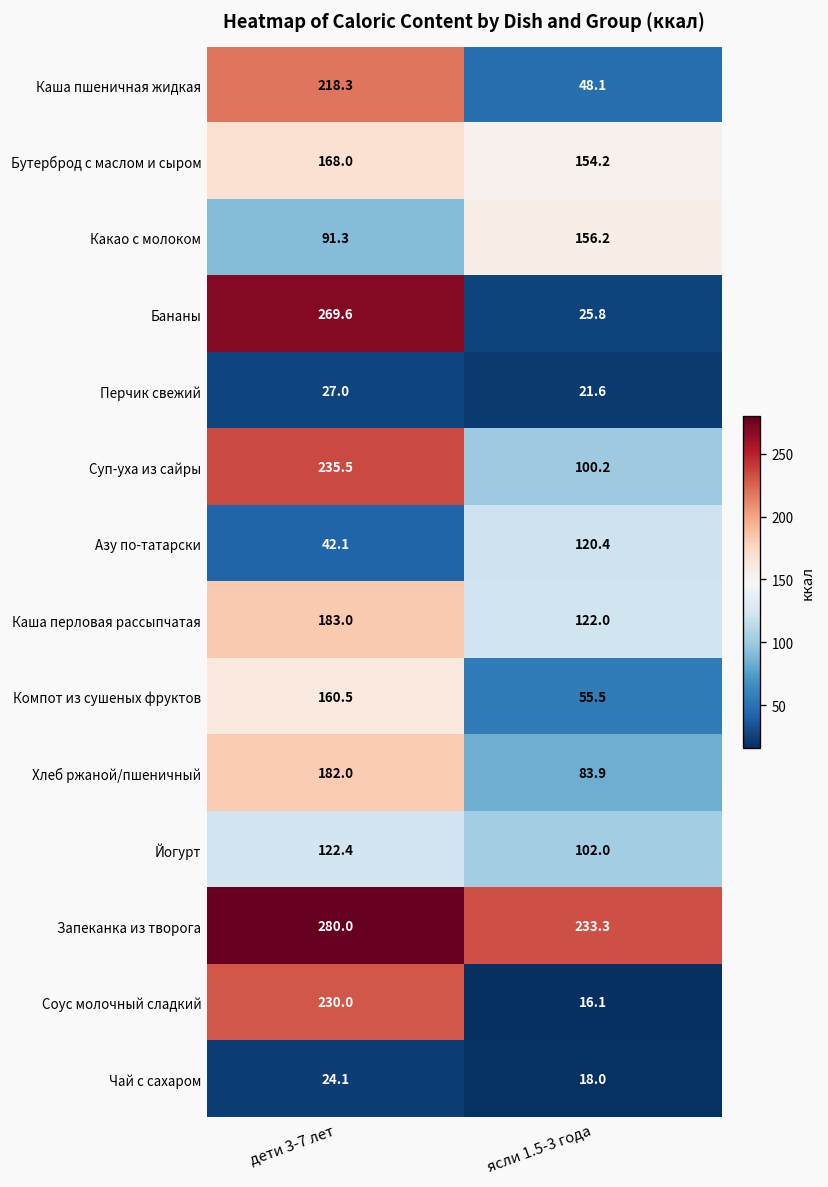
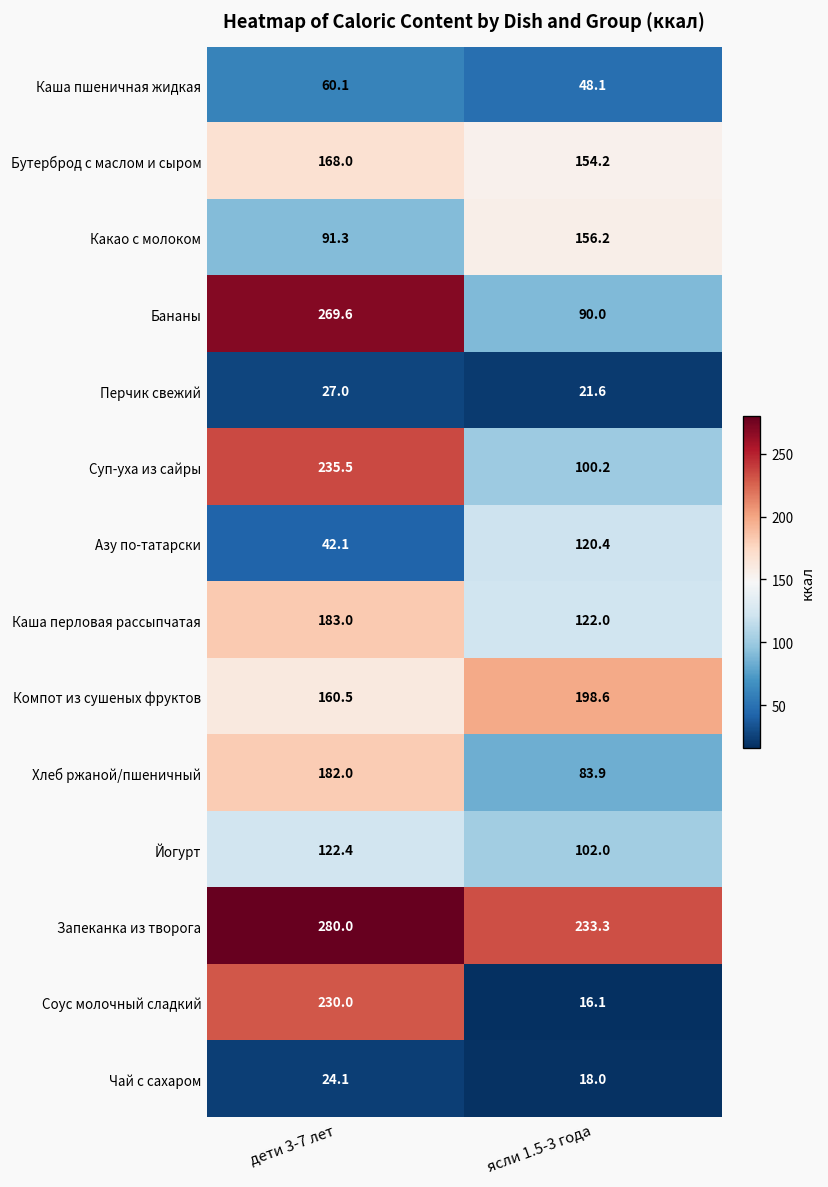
Каша пшеничная жидкая, дети 3-7 лет: 218.3 -> 60.1
Бананы, ясли 1.5-3 года: 25.8 -> 90.0
Компот из сушеных фруктов, ясли 1.5-3 года: 55.5 -> 198.6
